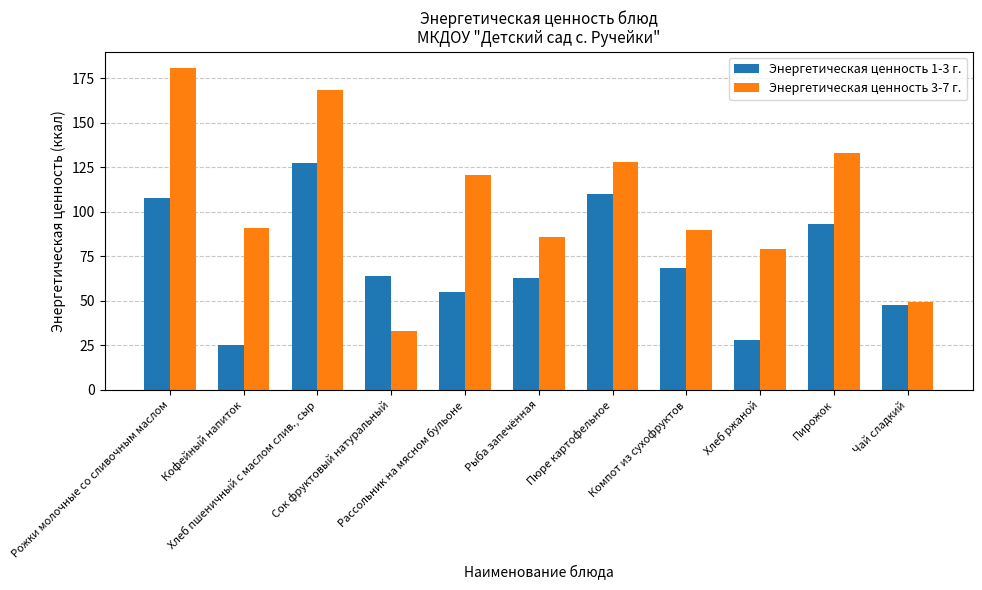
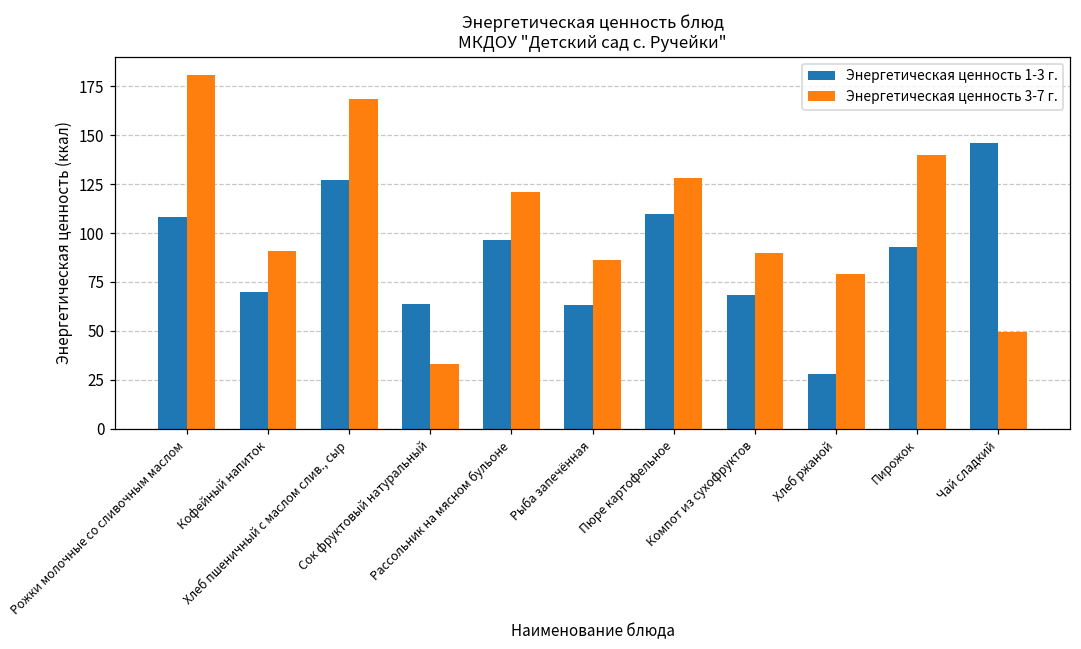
Энергетическая ценность 1-3 г., Кофейный напиток: 25 -> 70
Энергетическая ценность 1-3 г., Рассольник на мясном бульоне: 55 -> 97
Энергетическая ценность 3-7 г., Пирожок: 133 -> 140
Энергетическая ценность 1-3 г., Чай сладкий: 48 -> 146
